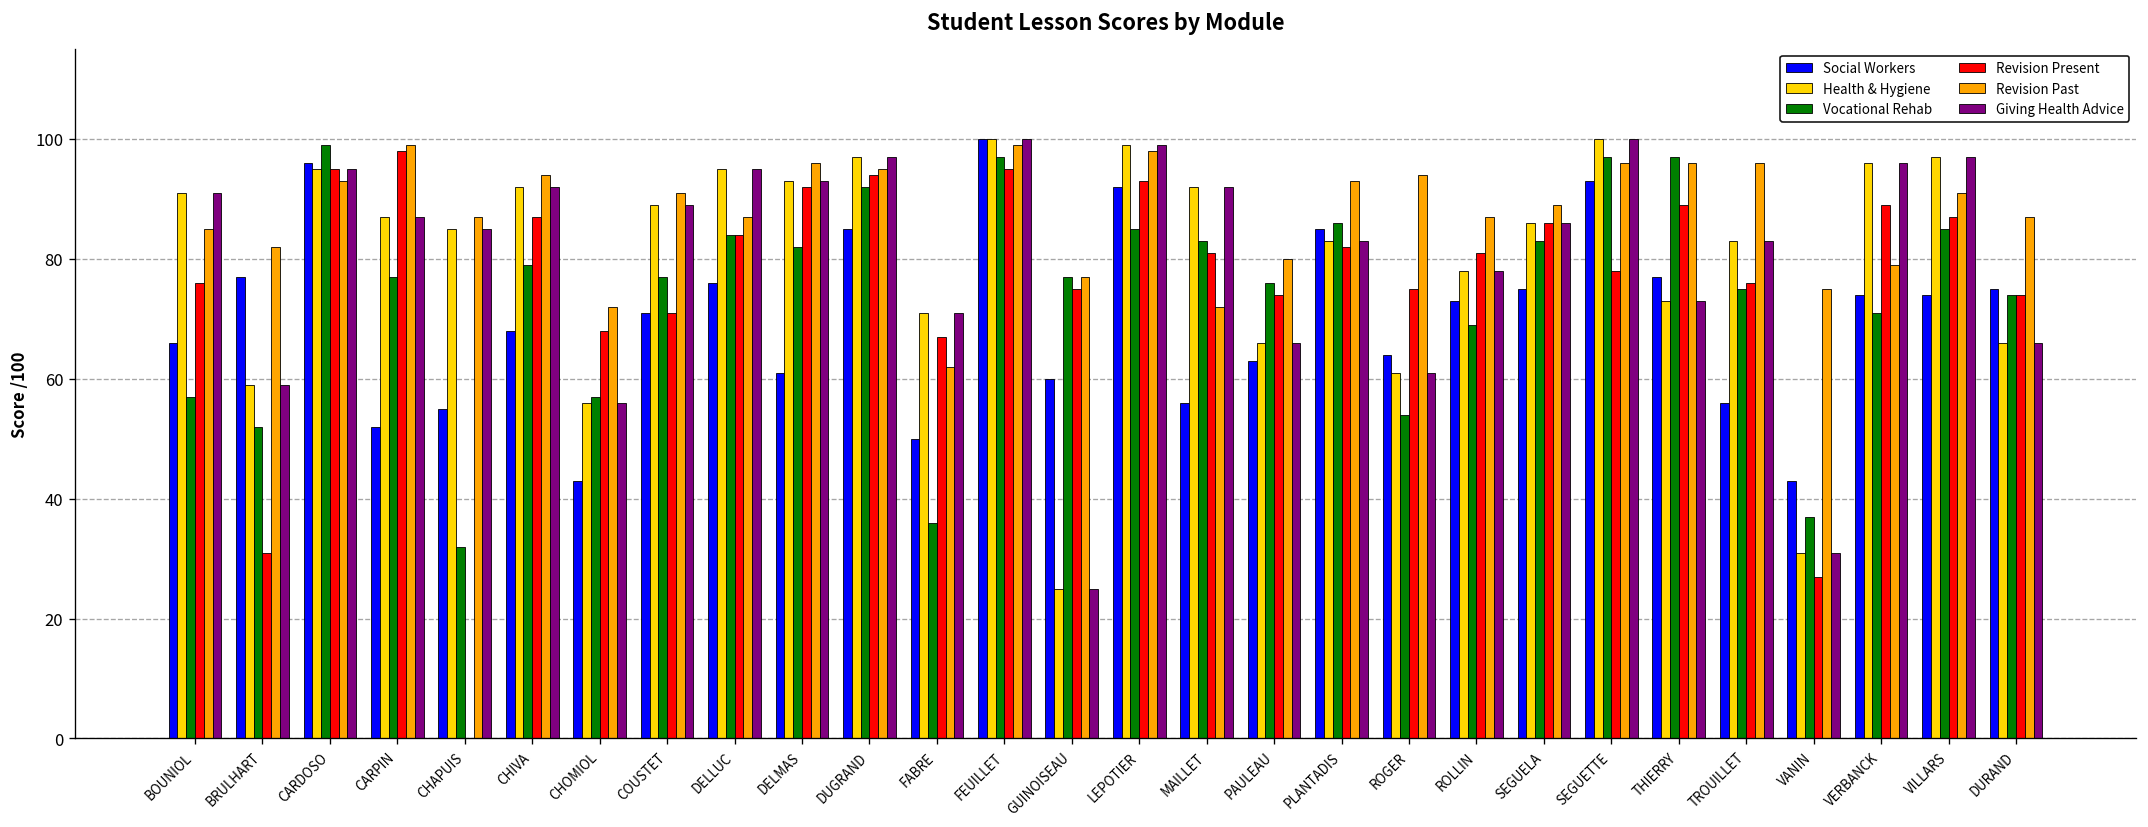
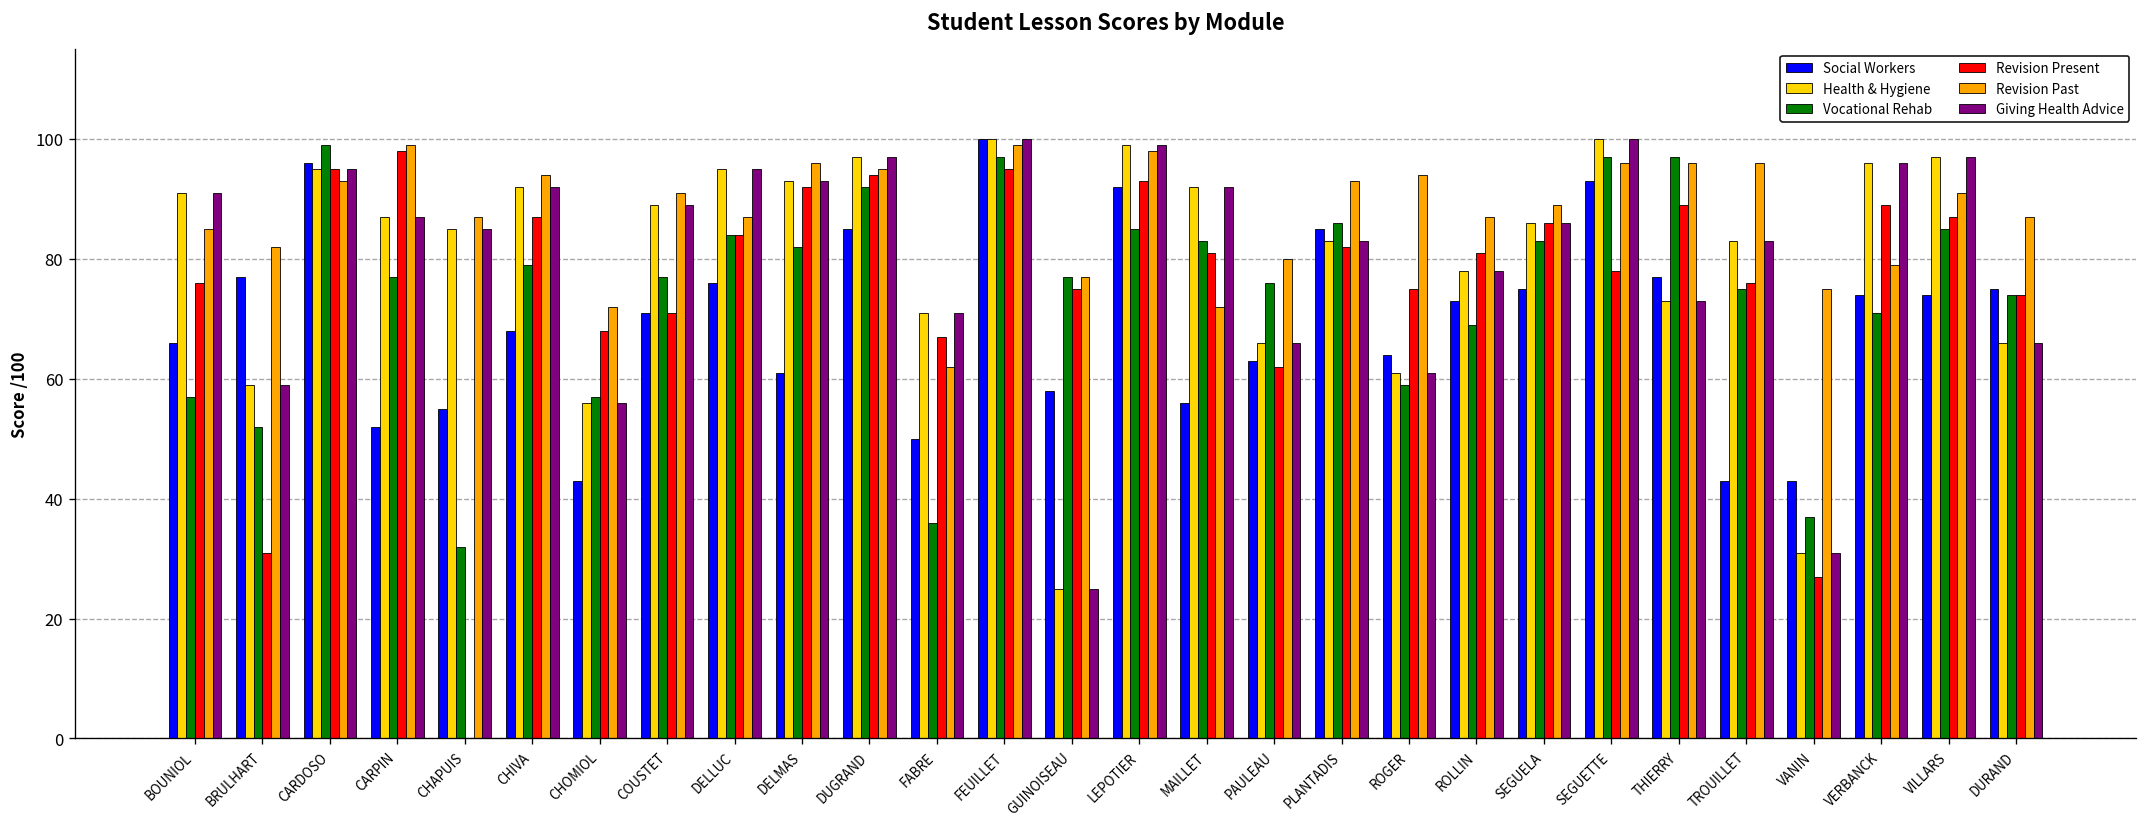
Social Workers, GUINOISEAU: 60 -> 58
Revision Present, PAULEAU: 74 -> 62
Vocational Rehab, ROGER: 54 -> 59
Social Workers, TROUILLET: 56 -> 43
